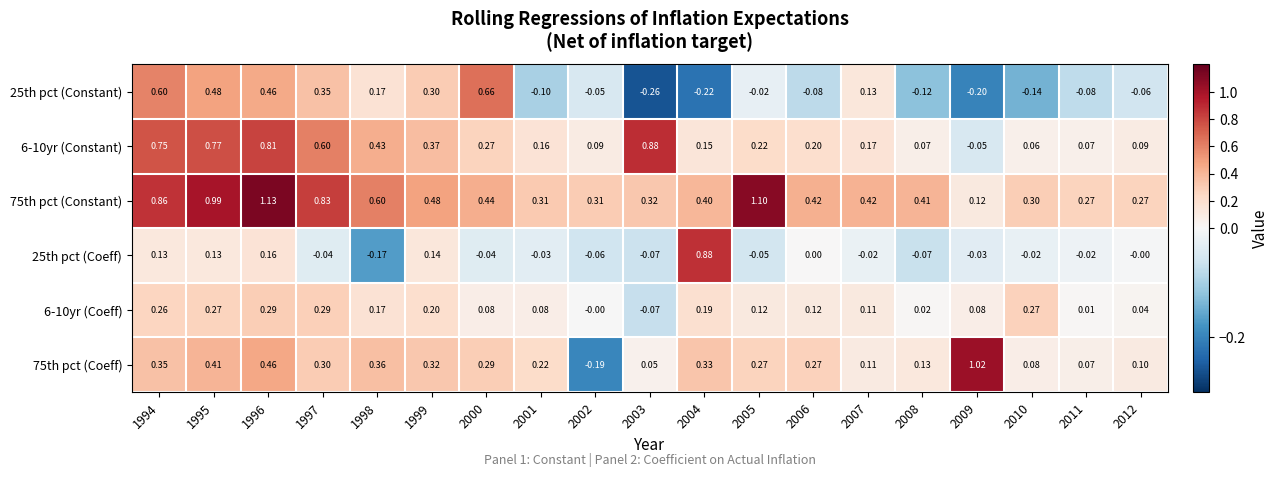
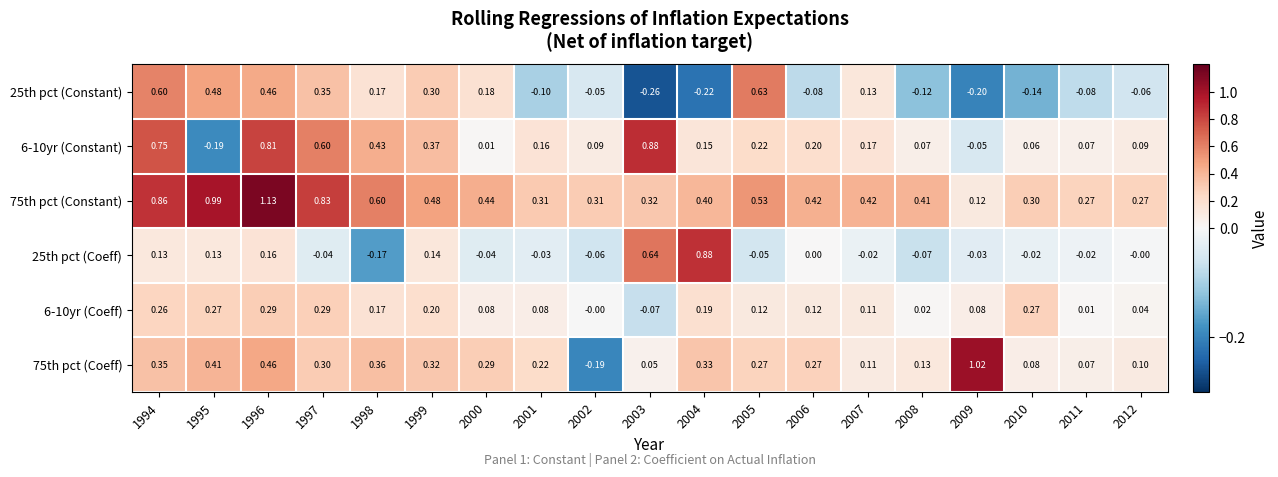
25th pct (Constant), 2000: 0.66 -> 0.18
25th pct (Constant), 2005: -0.02 -> 0.63
6-10yr (Constant), 1995: 0.77 -> -0.19
6-10yr (Constant), 2000: 0.27 -> 0.01
75th pct (Constant), 2005: 1.10 -> 0.53
25th pct (Coeff), 2003: -0.07 -> 0.64
